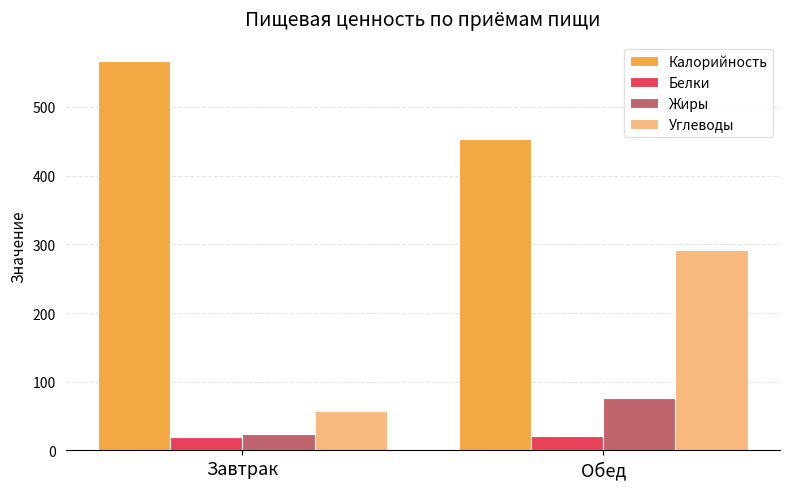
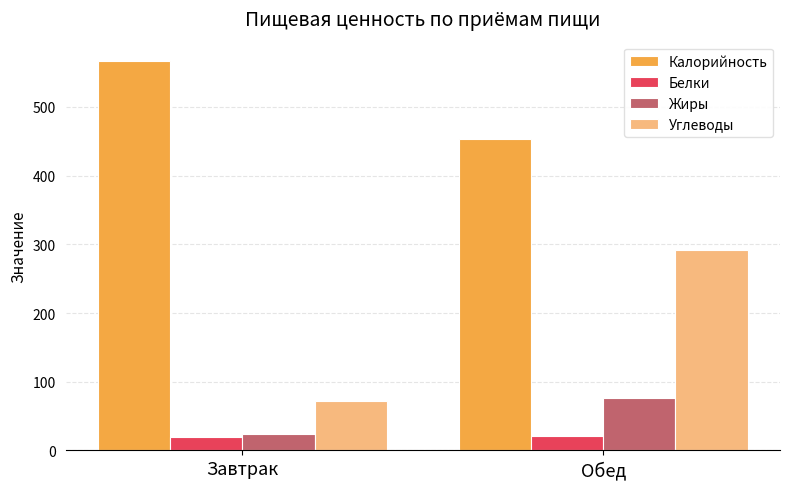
Углеводы, Завтрак: 60 -> 70
